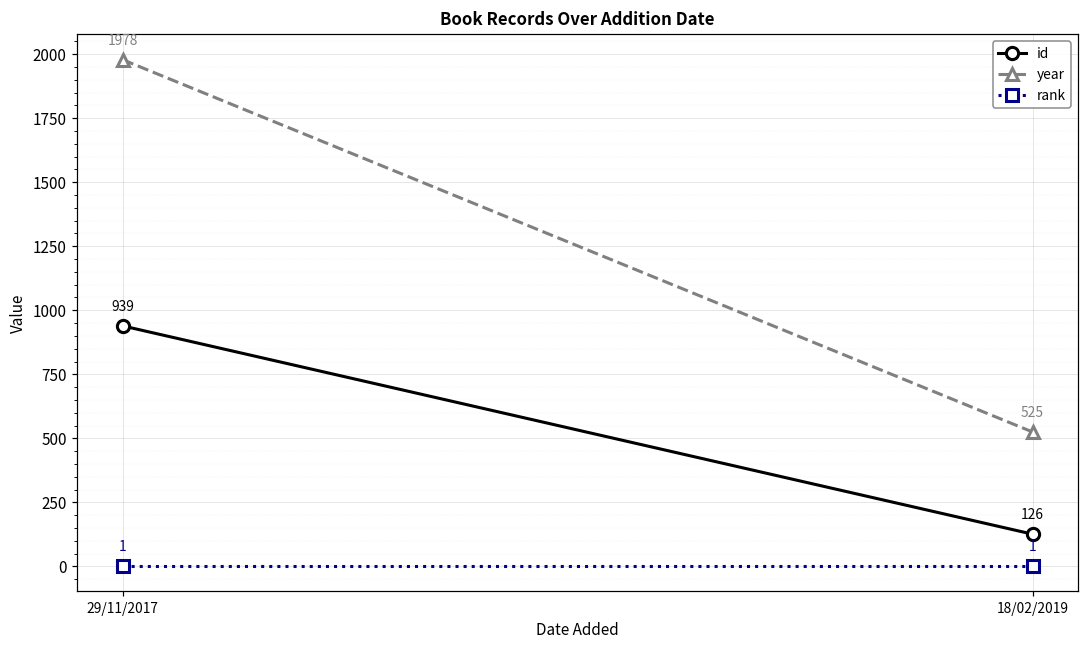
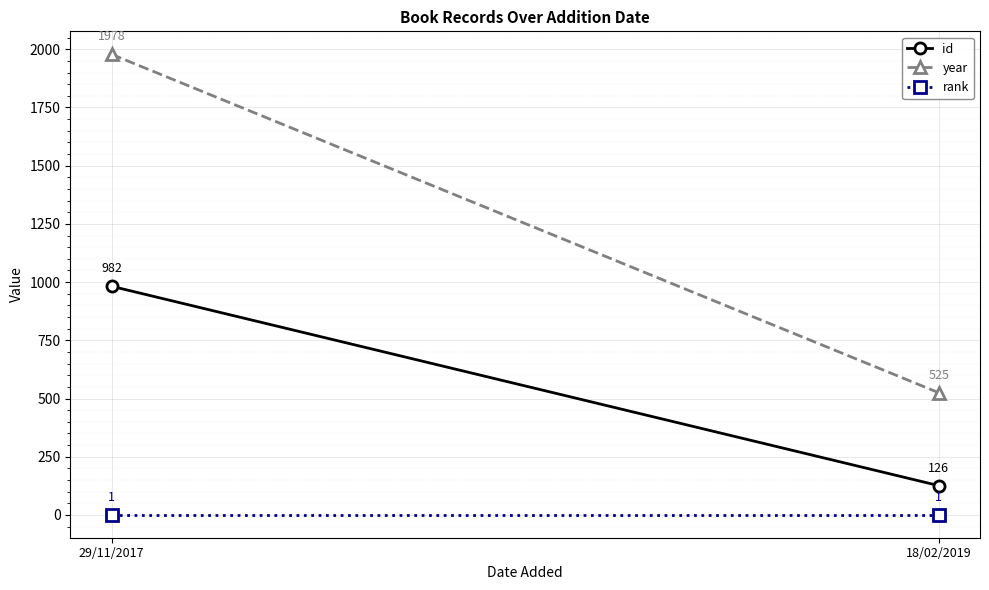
id, 29/11/2017: 939 -> 982
